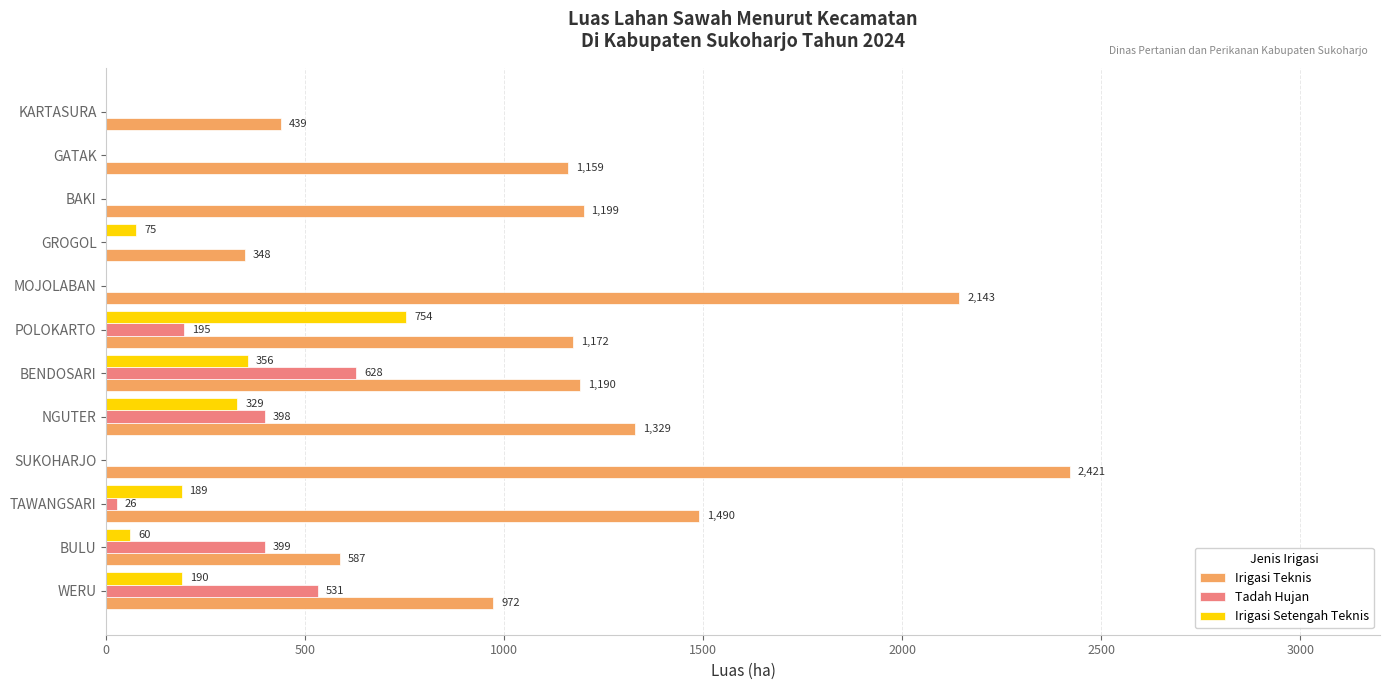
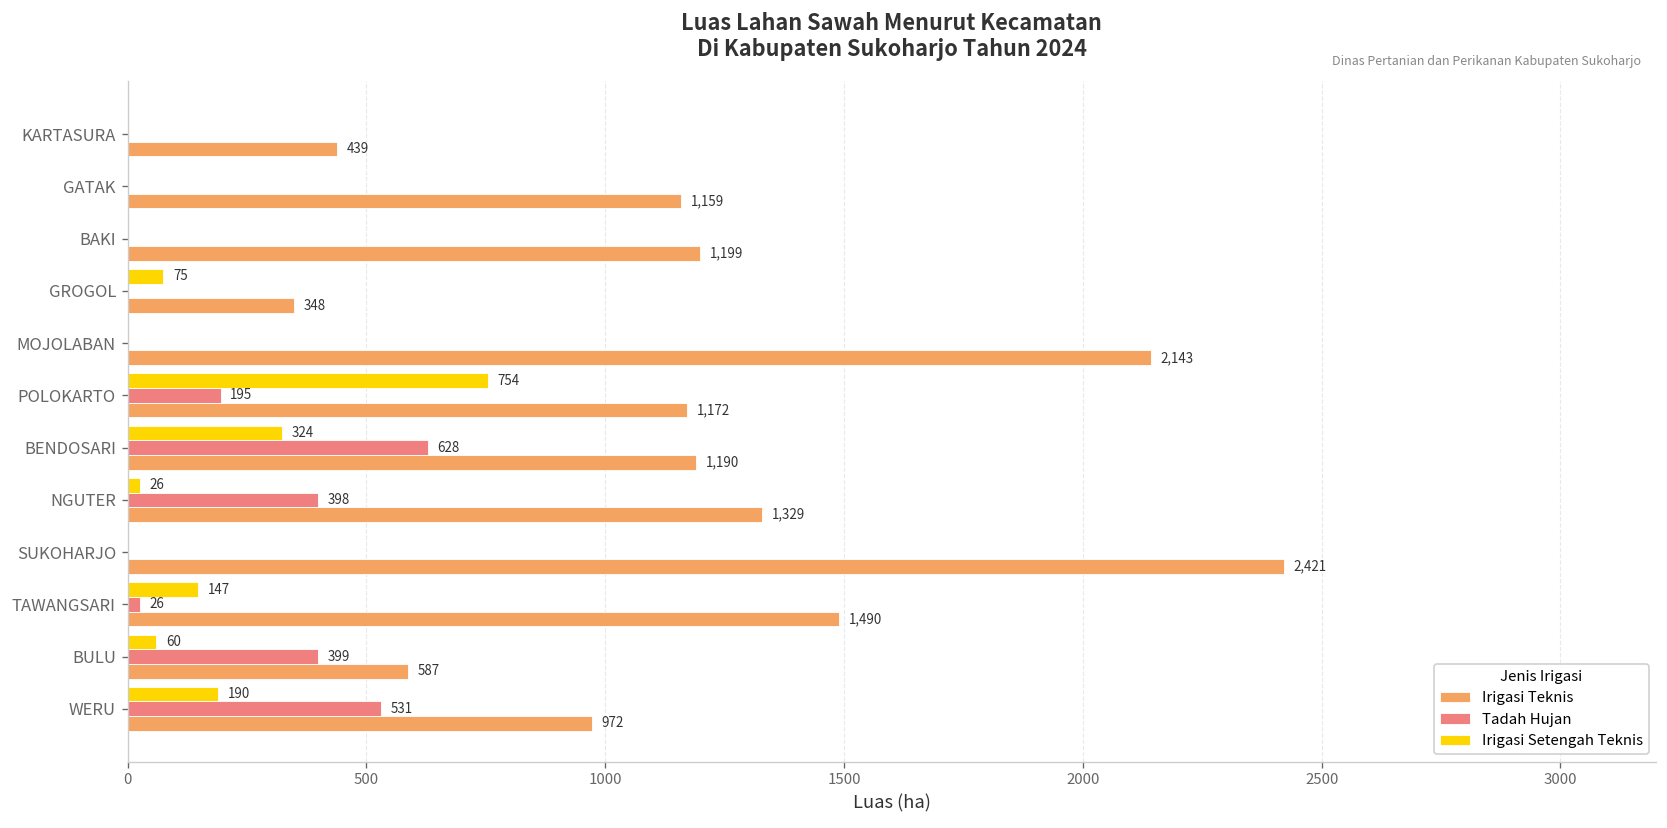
Irigasi Setengah Teknis, BENDOSARI: 356 -> 324
Irigasi Setengah Teknis, NGUTER: 329 -> 26
Irigasi Setengah Teknis, TAWANGSARI: 189 -> 147
